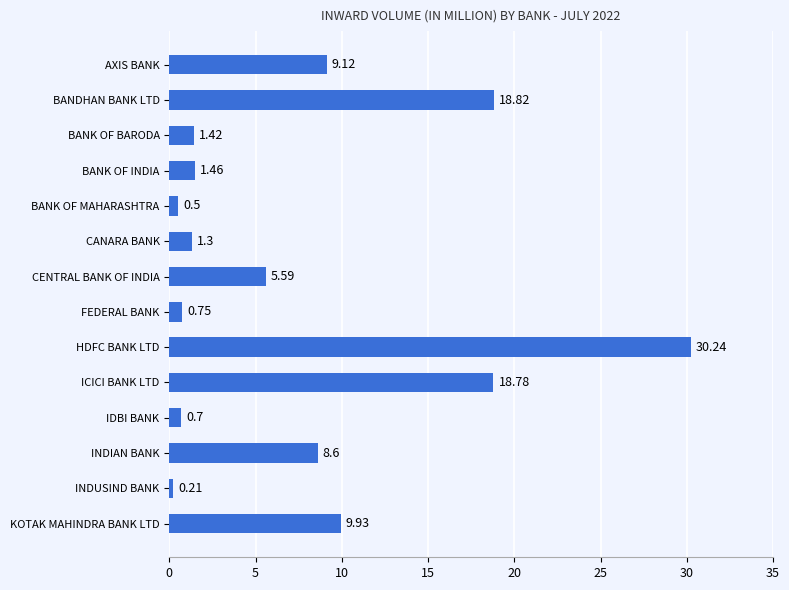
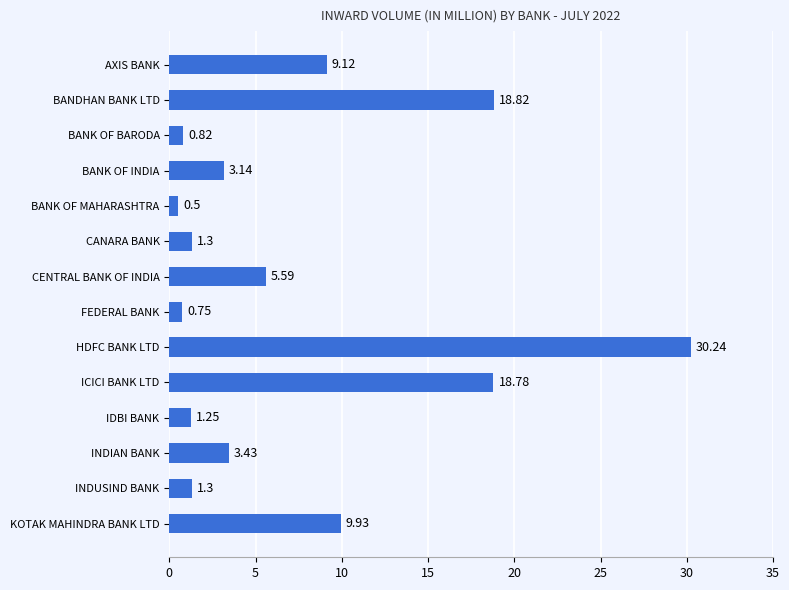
BANK OF BARODA: 1.42 -> 0.82
BANK OF INDIA: 1.46 -> 3.14
IDBI BANK: 0.7 -> 1.25
INDIAN BANK: 8.6 -> 3.43
INDUSIND BANK: 0.21 -> 1.3
